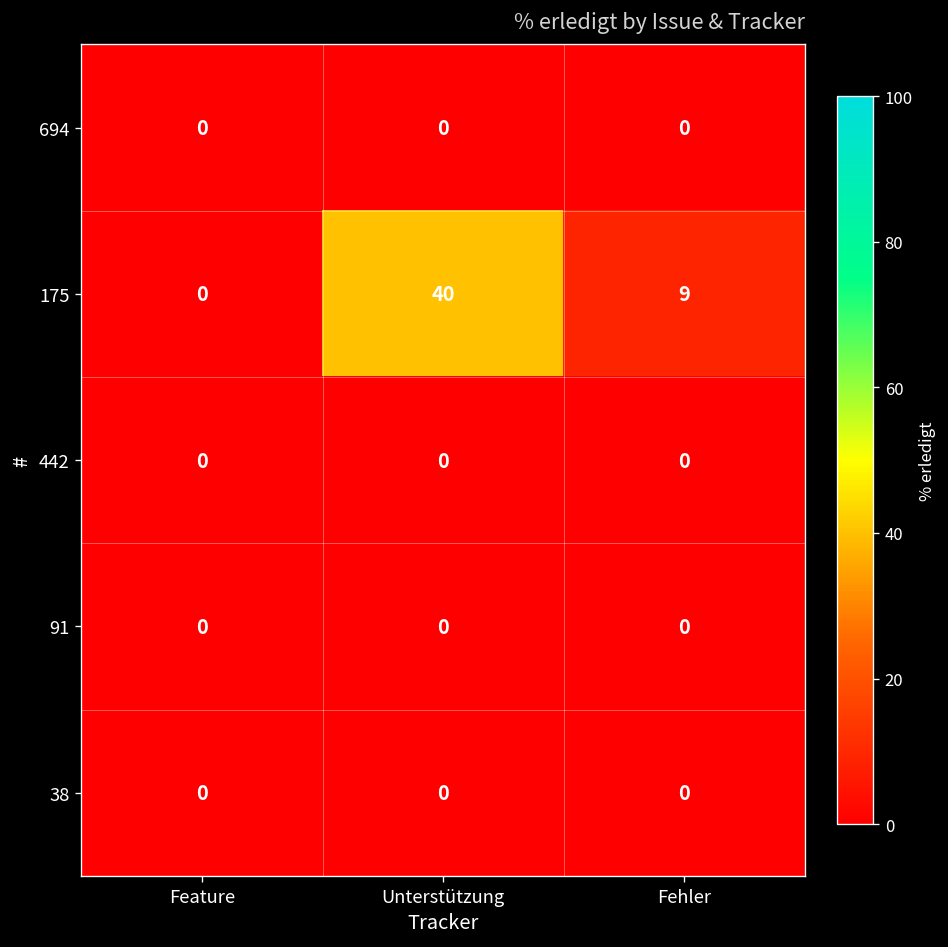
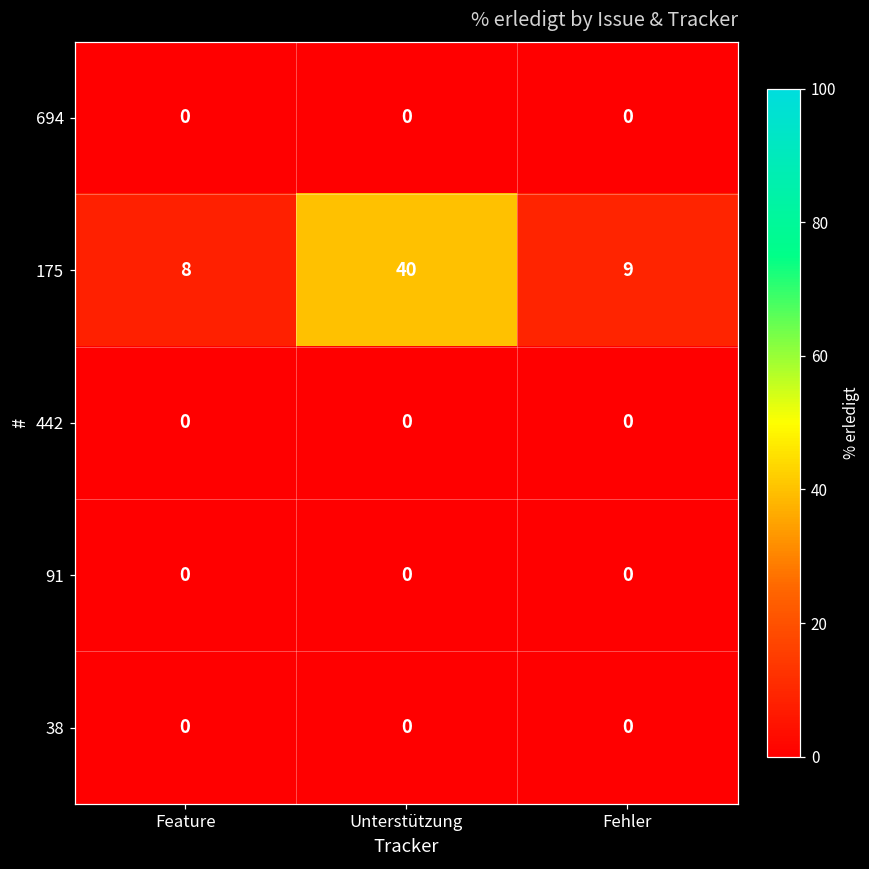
175, Feature: 0 -> 8
